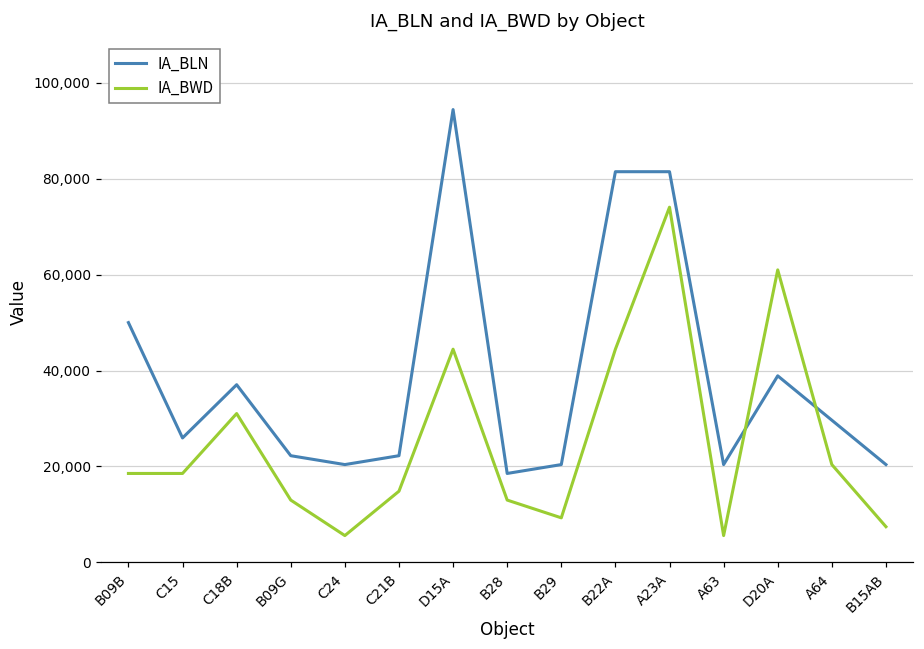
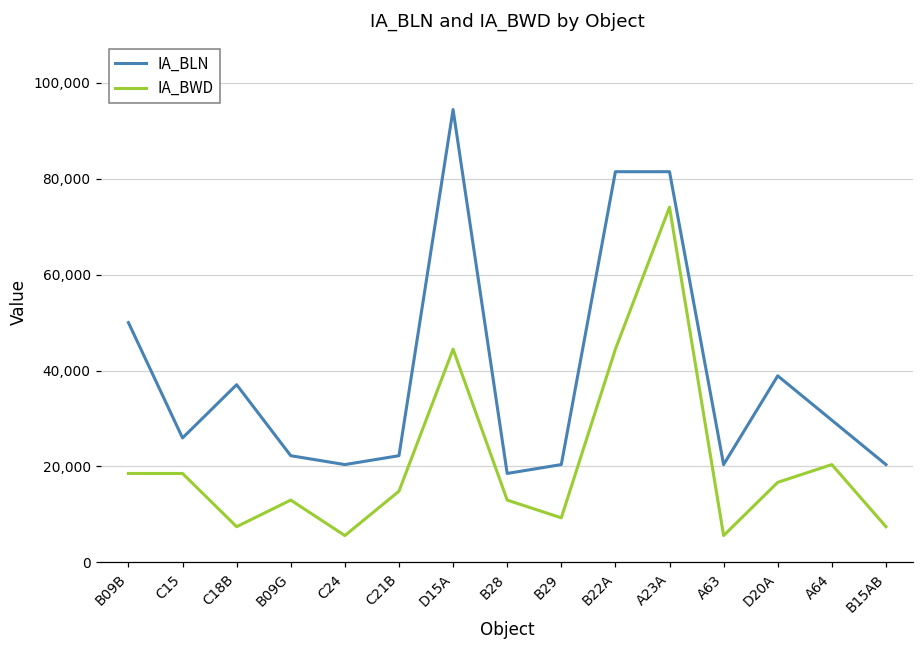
IA_BWD, C18B: 31,000 -> 7,000
IA_BWD, D20A: 61,000 -> 17,000
